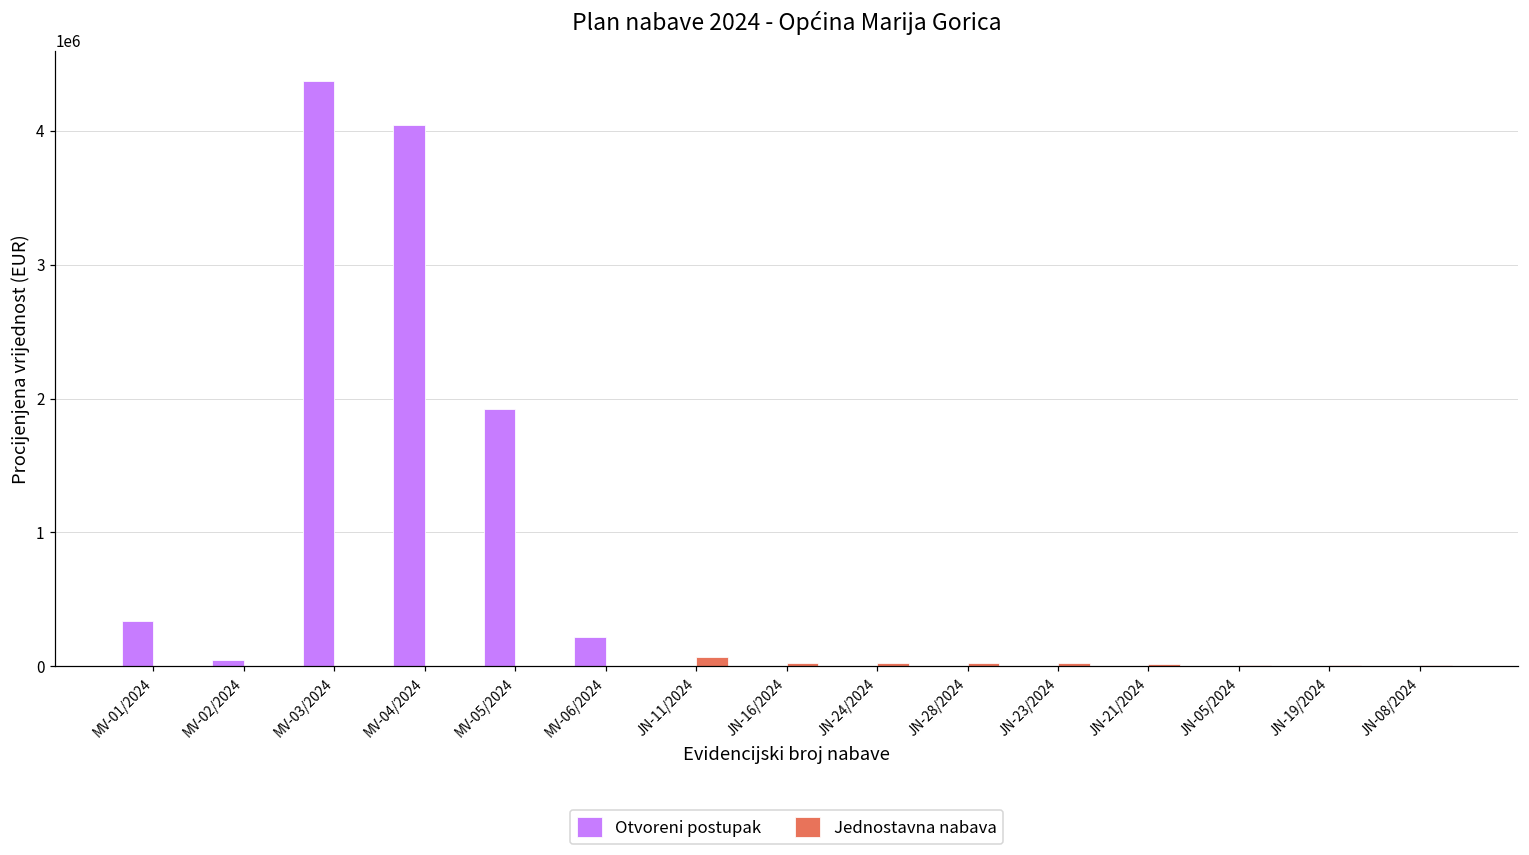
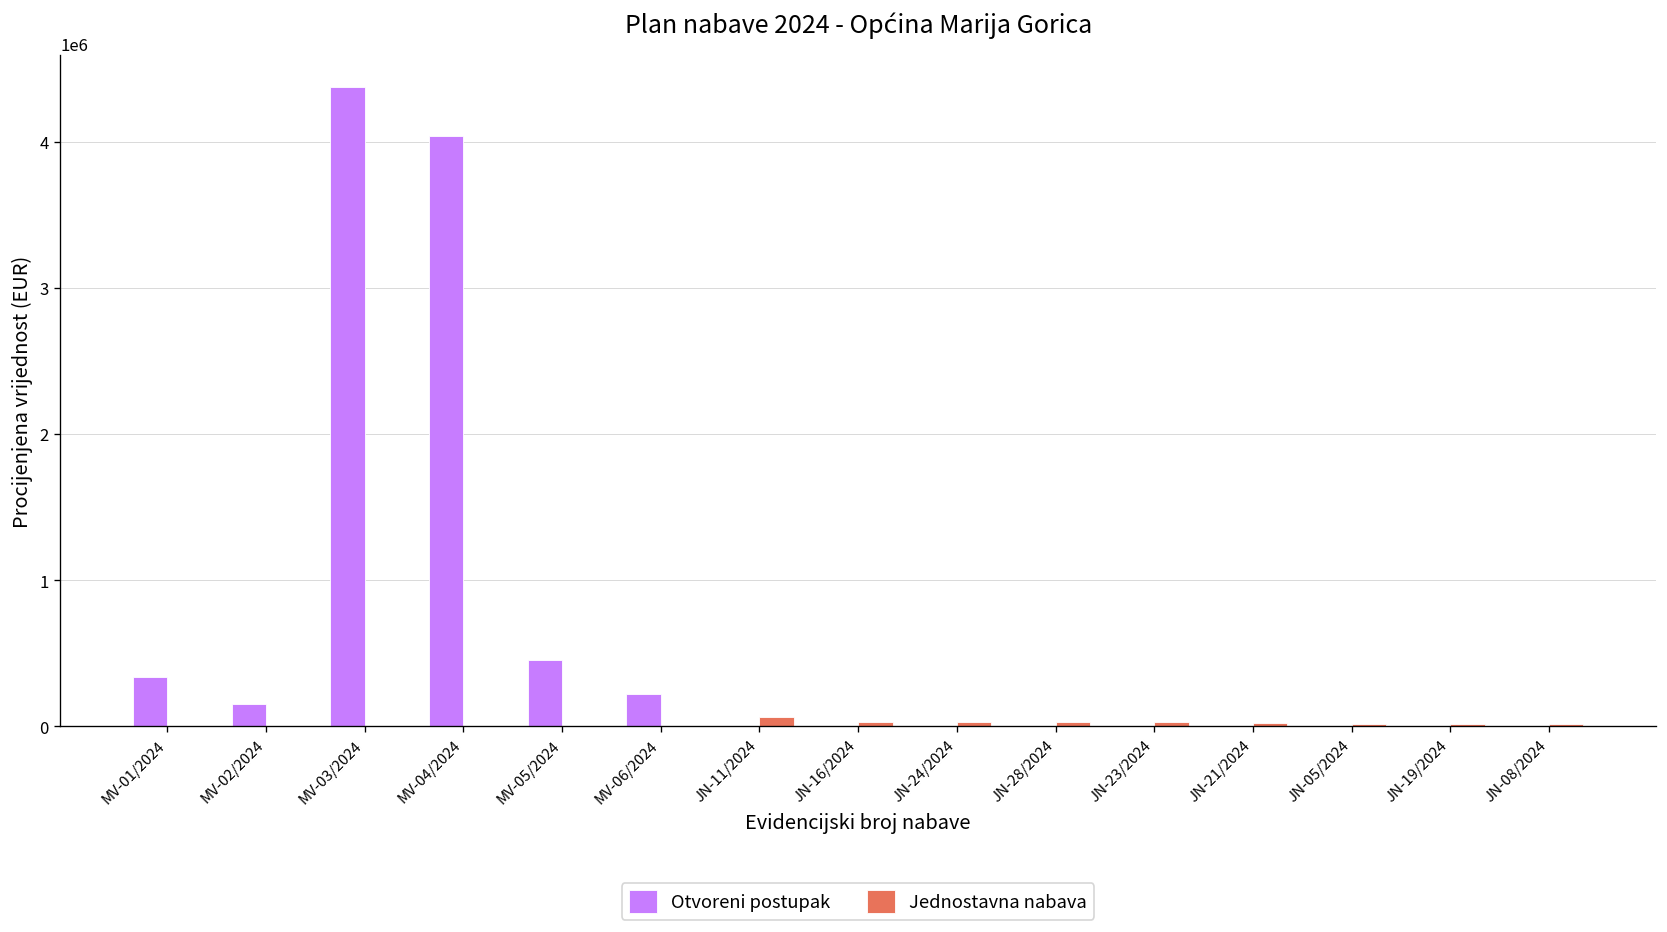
Otvoreni postupak, MV-02/2024: 50000 -> 150000
Otvoreni postupak, MV-05/2024: 1920000 -> 450000
